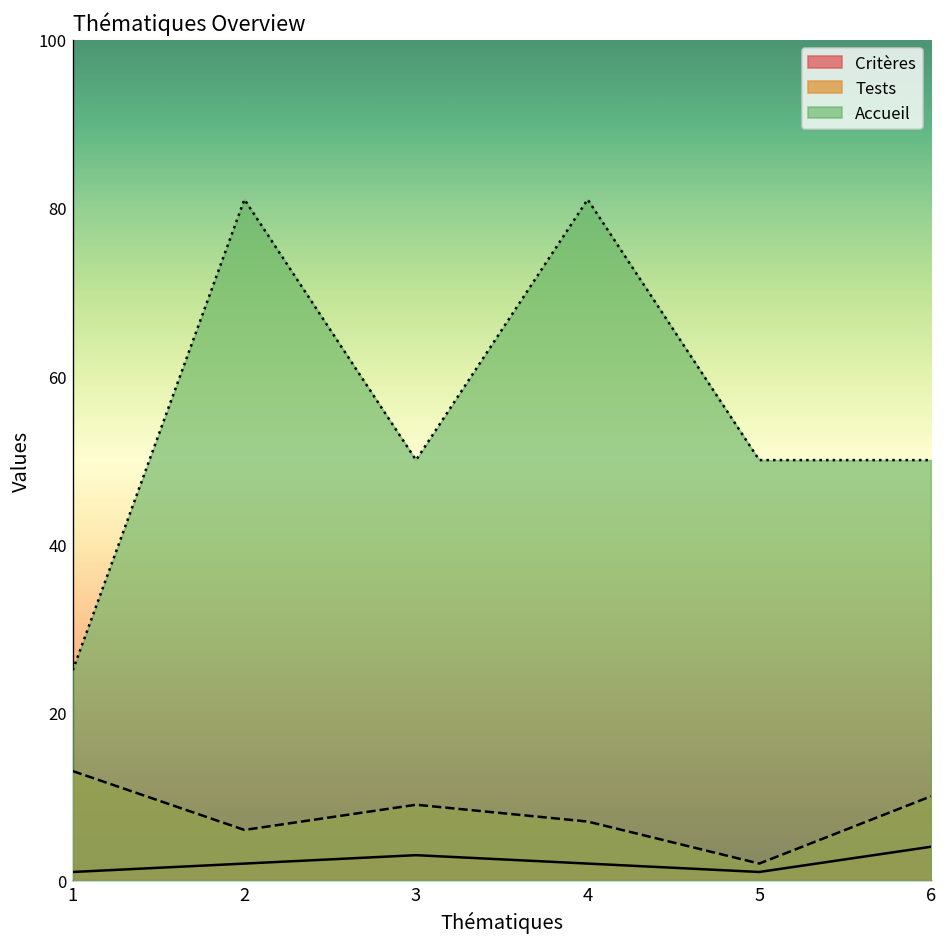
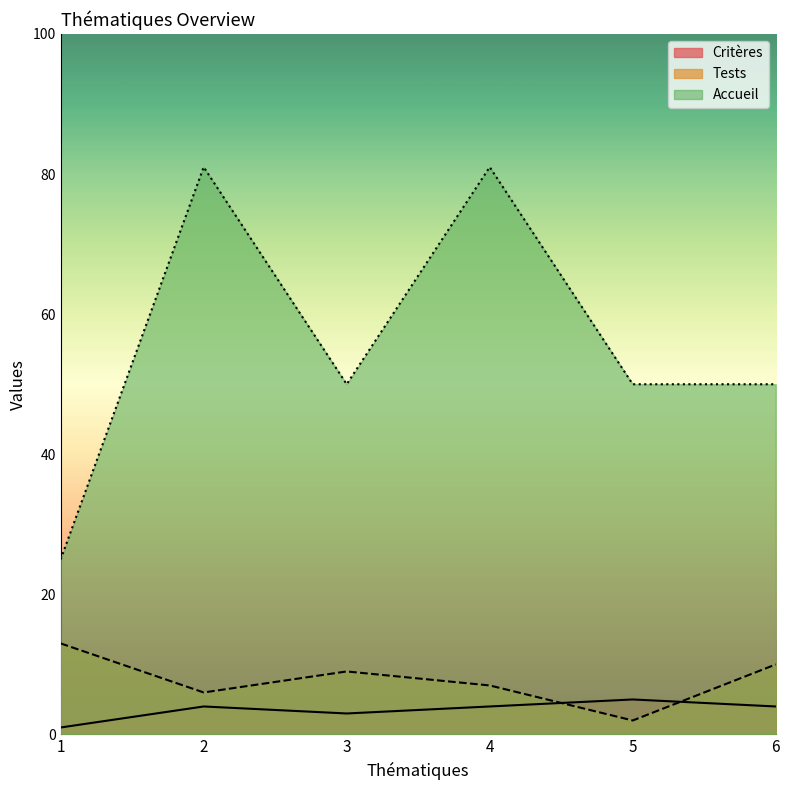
Critères, 2: 2 -> 4
Critères, 4: 2 -> 4
Critères, 5: 1 -> 5
